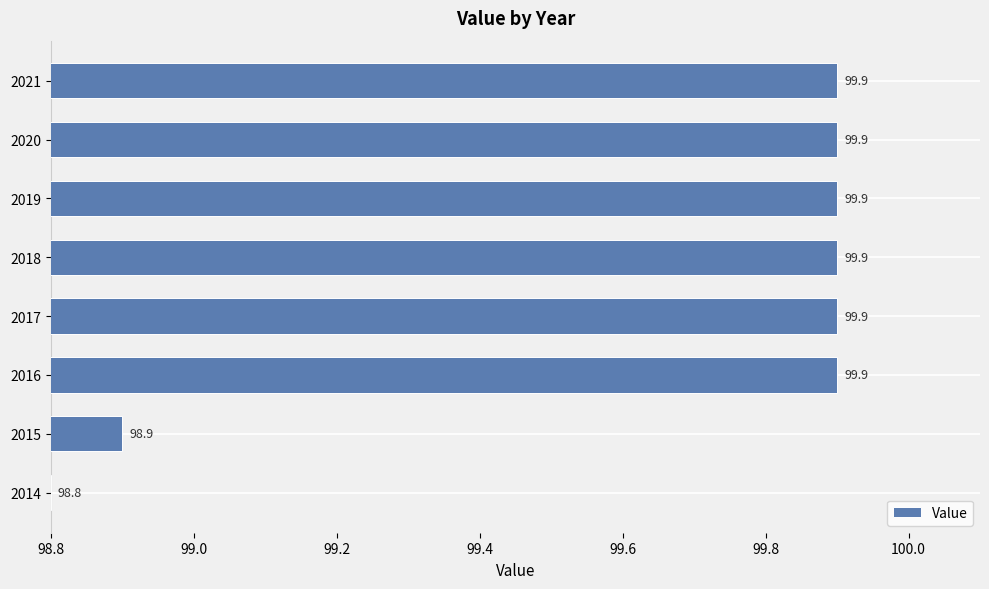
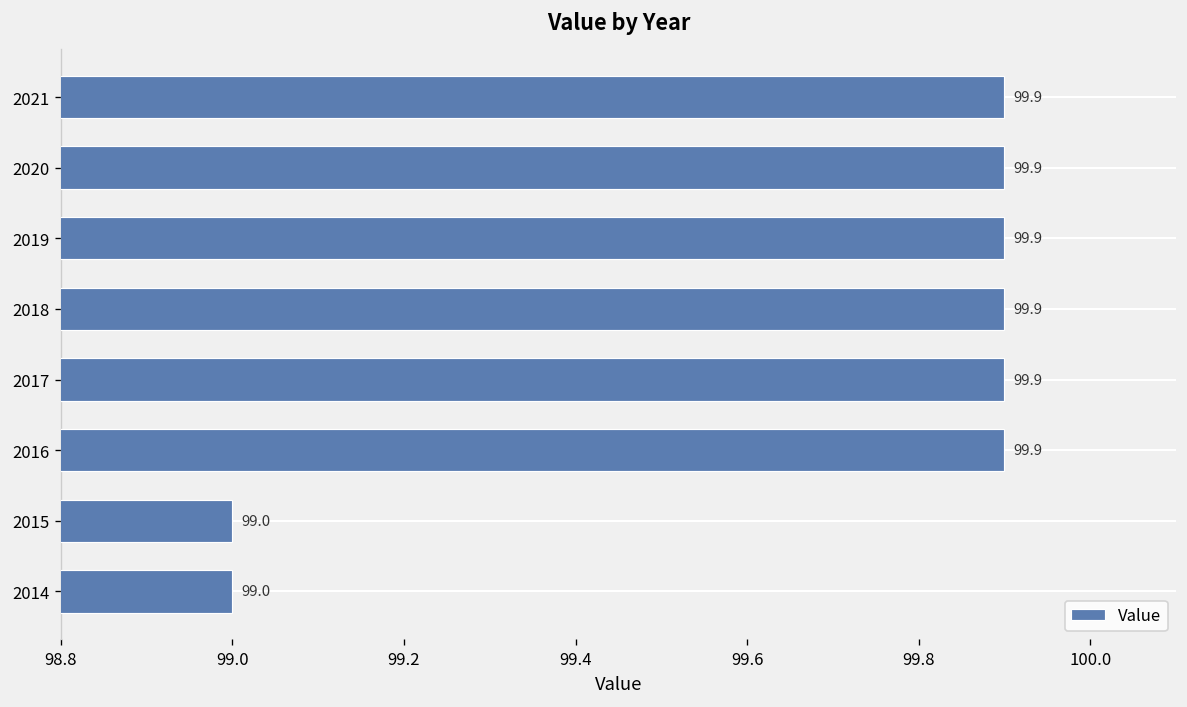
2015: 98.9 -> 99.0
2014: 98.8 -> 99.0
